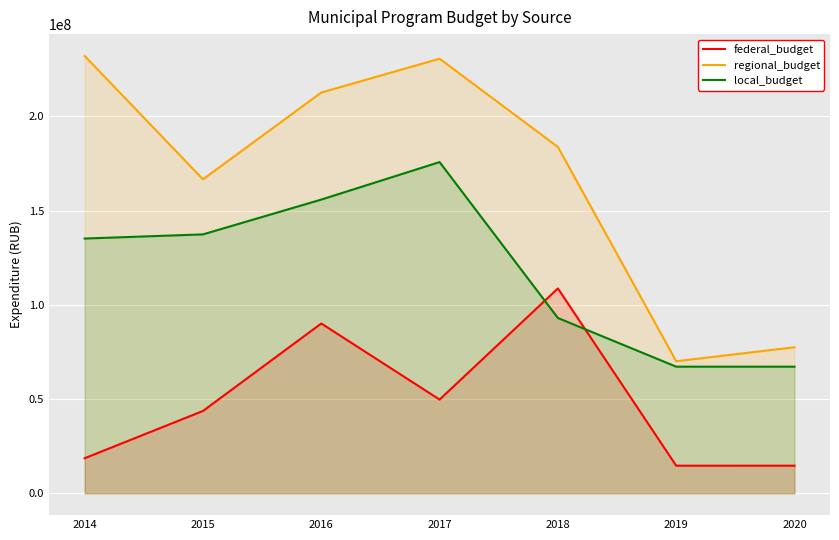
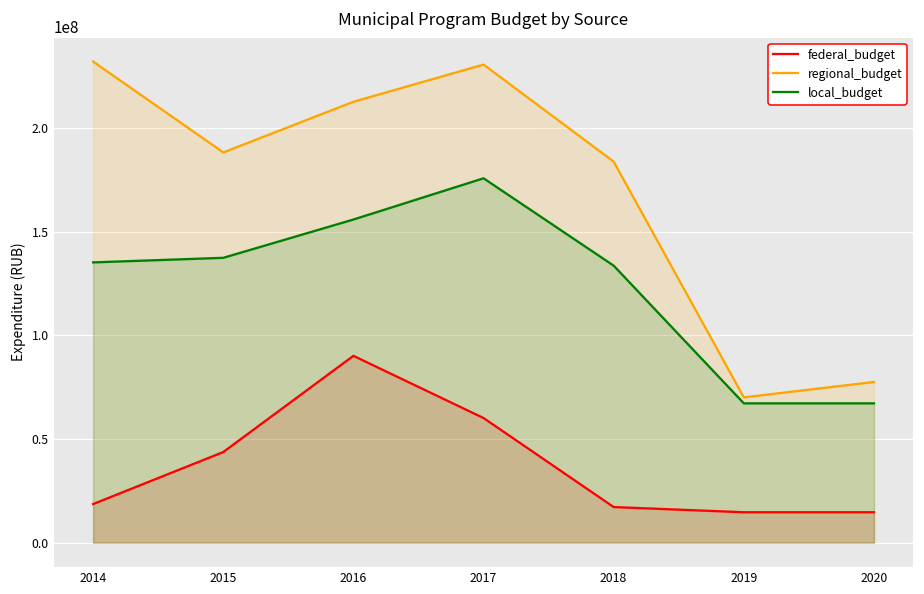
regional_budget, 2015: 167000000 -> 188000000
federal_budget, 2017: 50000000 -> 60000000
federal_budget, 2018: 109000000 -> 17000000
local_budget, 2018: 93000000 -> 134000000
